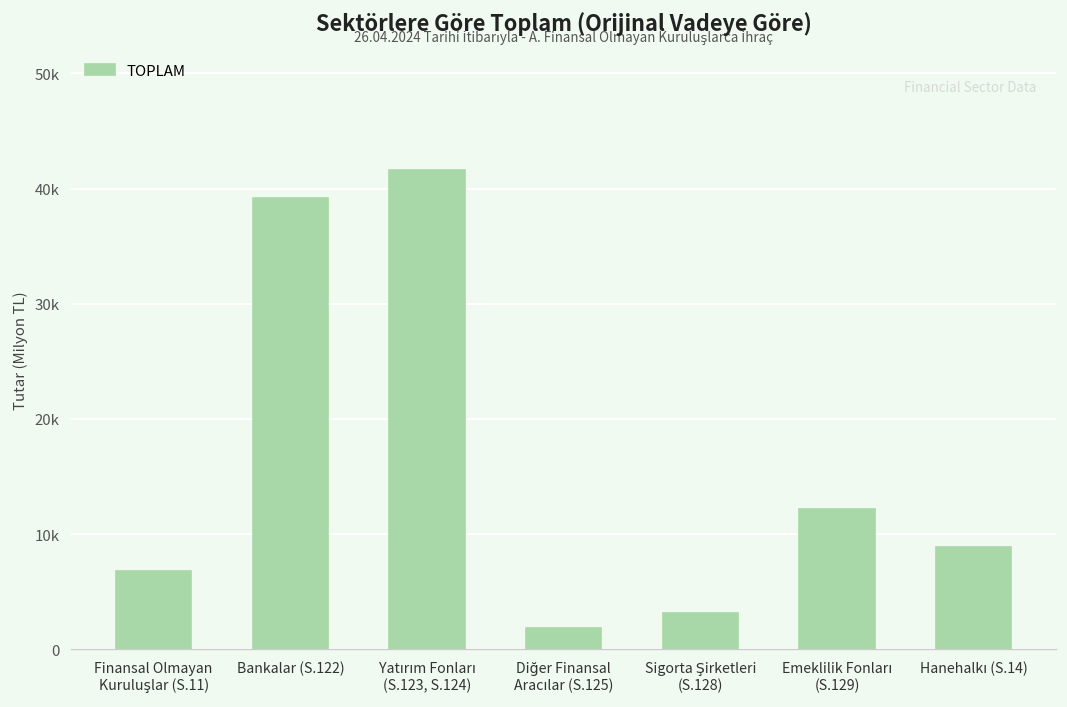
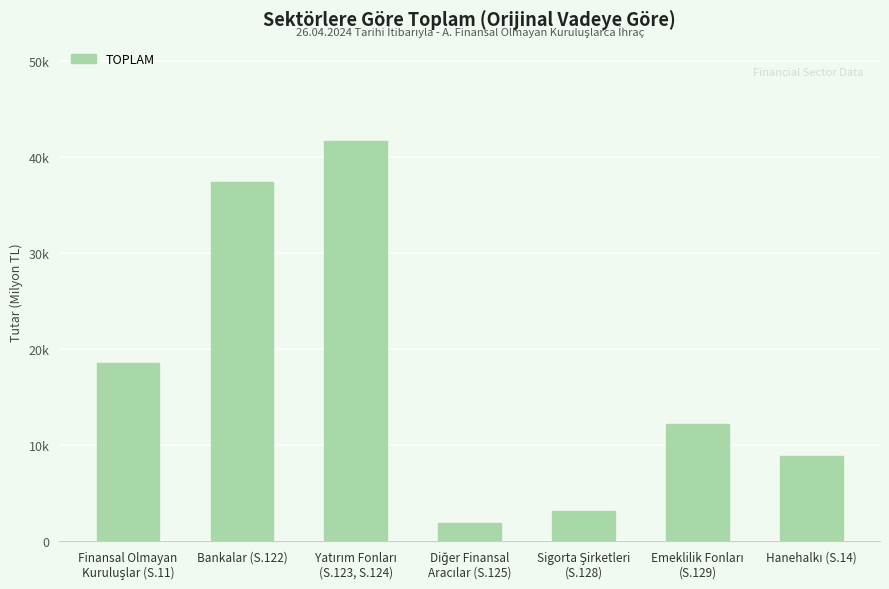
Finansal Olmayan Kuruluşlar (S.11): 7000 -> 18000
Bankalar (S.122): 39000 -> 37000
